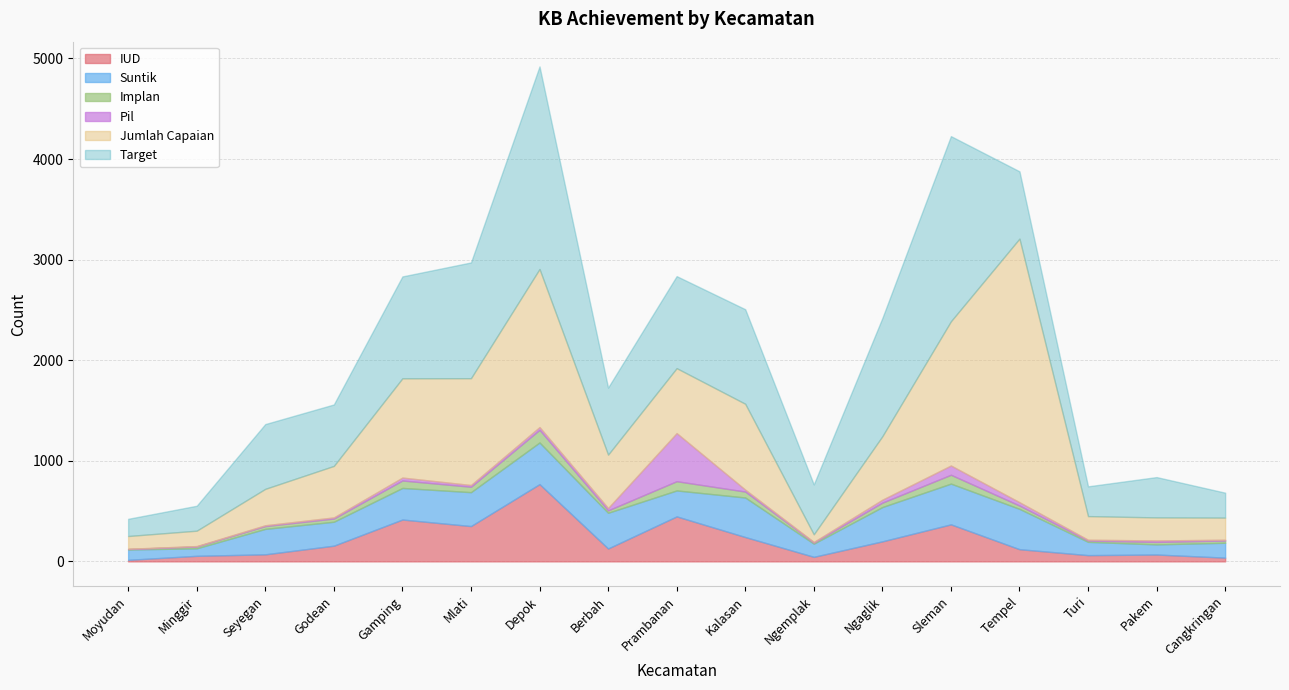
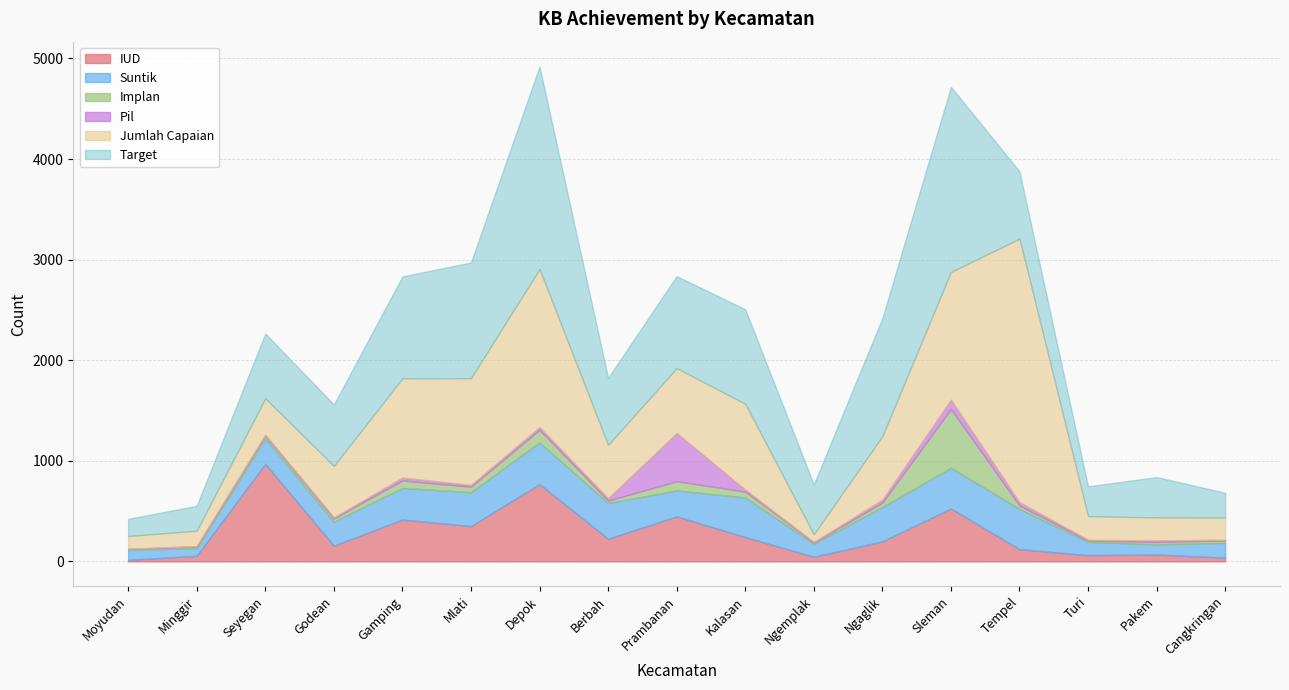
IUD, Seyegan: 70 -> 970
IUD, Berbah: 130 -> 230
IUD, Sleman: 370 -> 530
Implan, Sleman: 90 -> 580
Jumlah Capaian, Sleman: 1430 -> 1270
